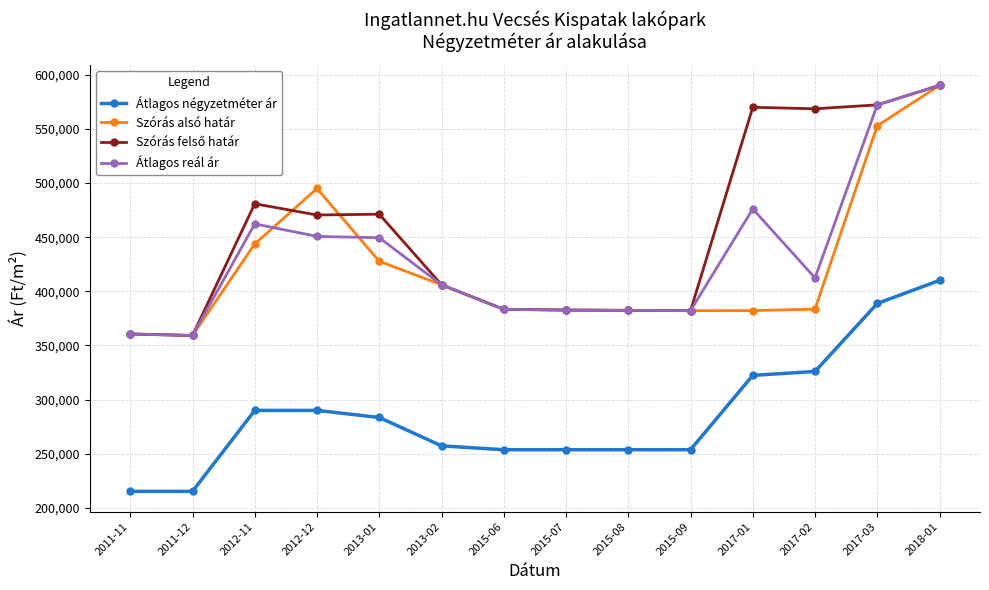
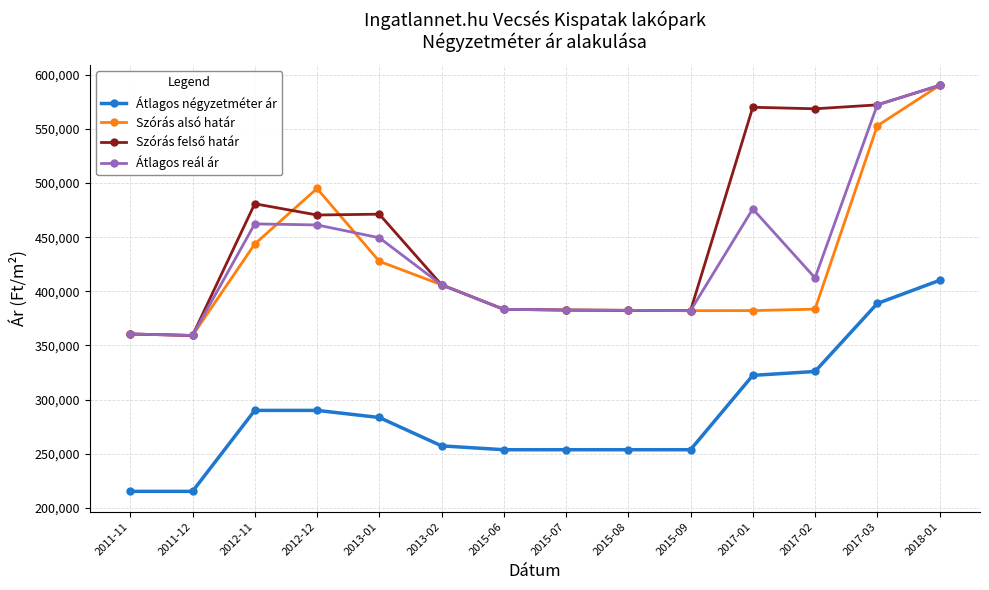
Átlagos reál ár, 2012-12: 451,000 -> 461,000
